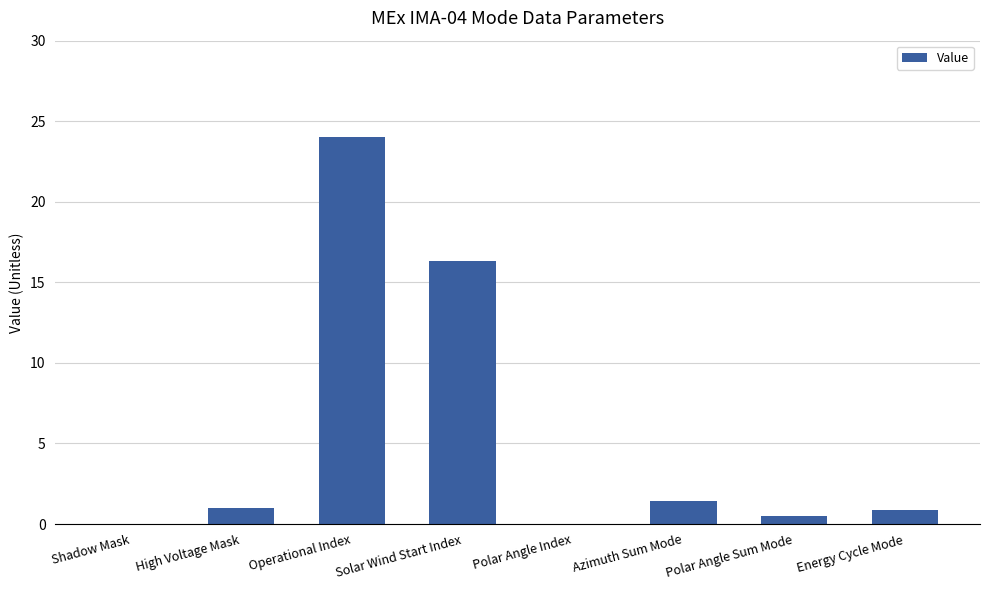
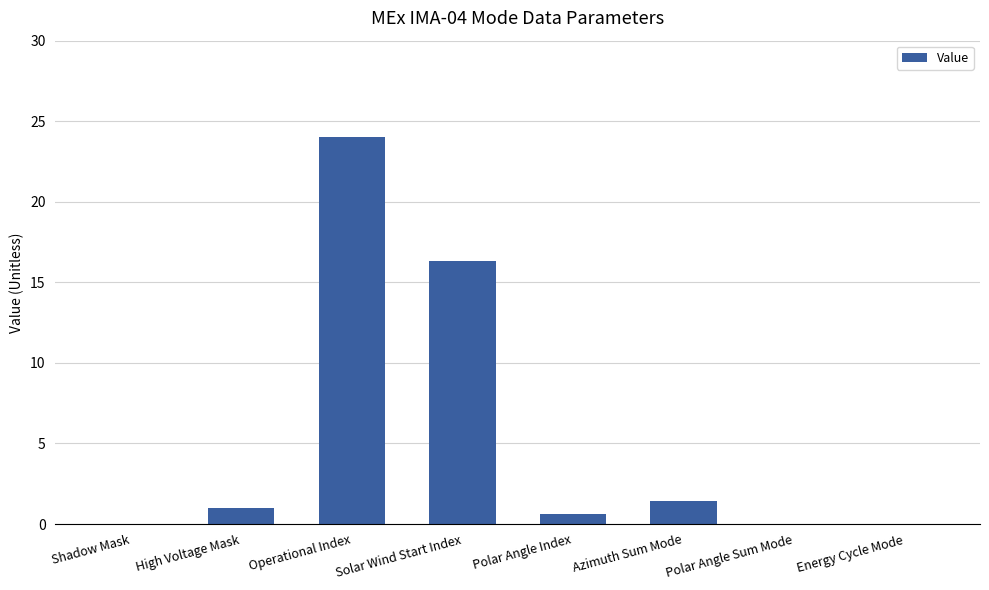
Polar Angle Index: 0.0 -> 0.6
Polar Angle Sum Mode: 0.5 -> 0.0
Energy Cycle Mode: 0.9 -> 0.0
